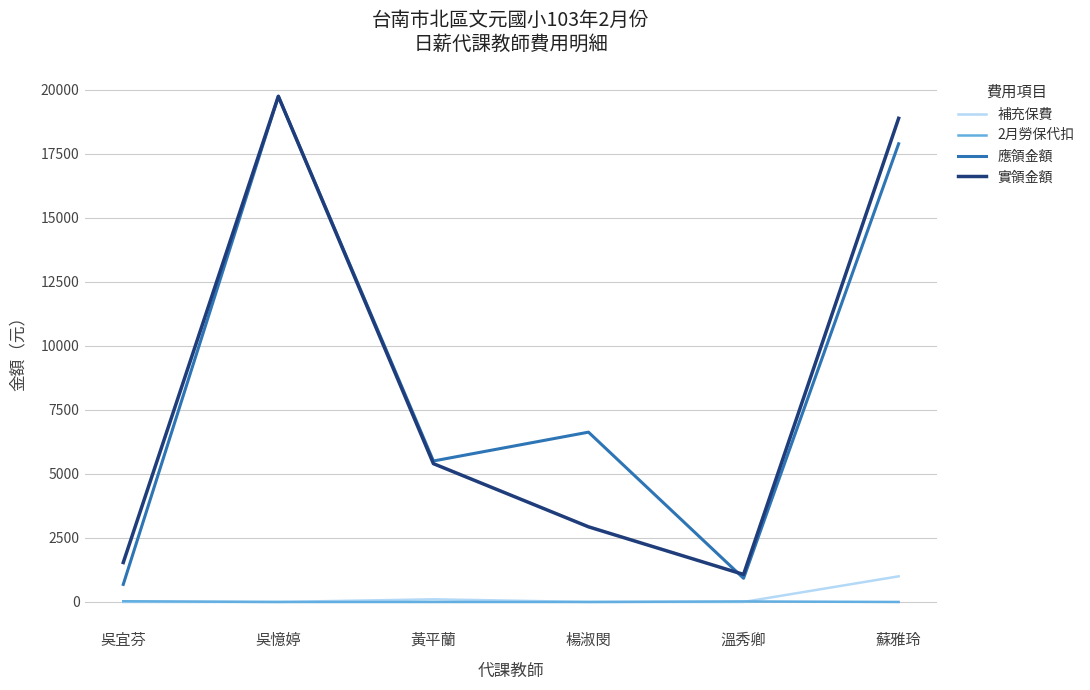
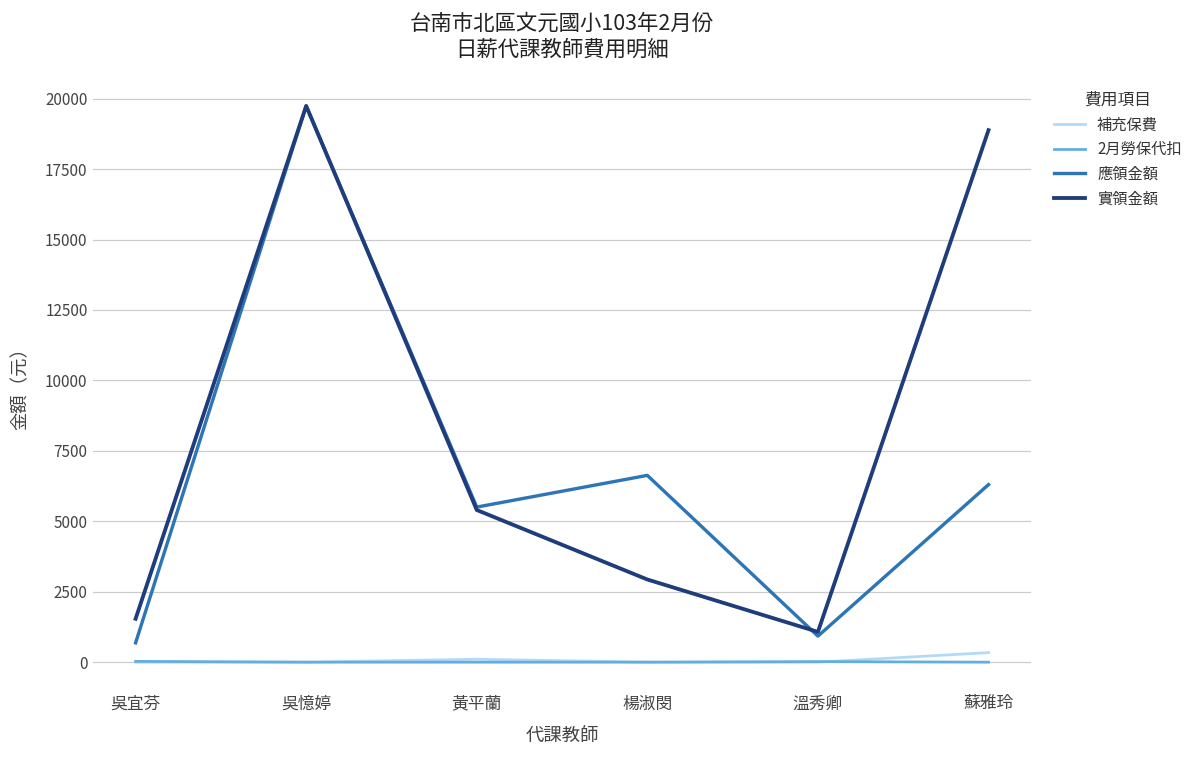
補充保費, 蘇雅玲: 1000 -> 300
應領金額, 蘇雅玲: 17900 -> 6300
